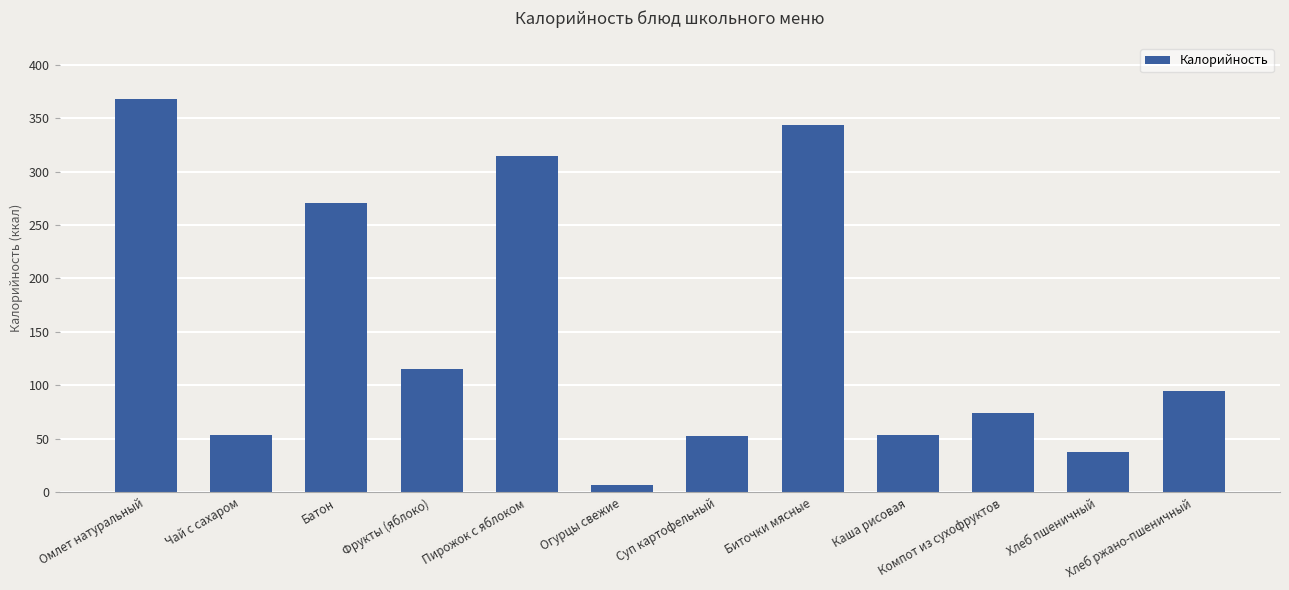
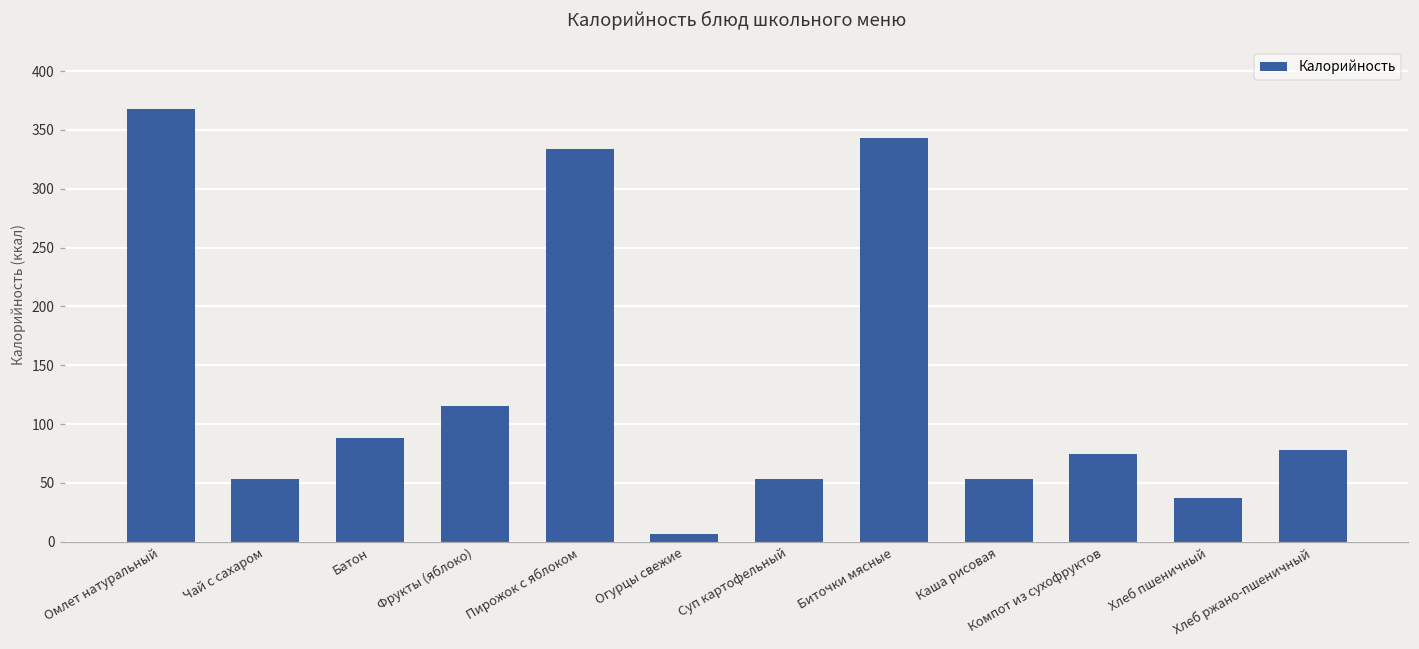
Батон: 271 -> 88
Пирожок с яблоком: 315 -> 333
Хлеб ржано-пшеничный: 95 -> 78
